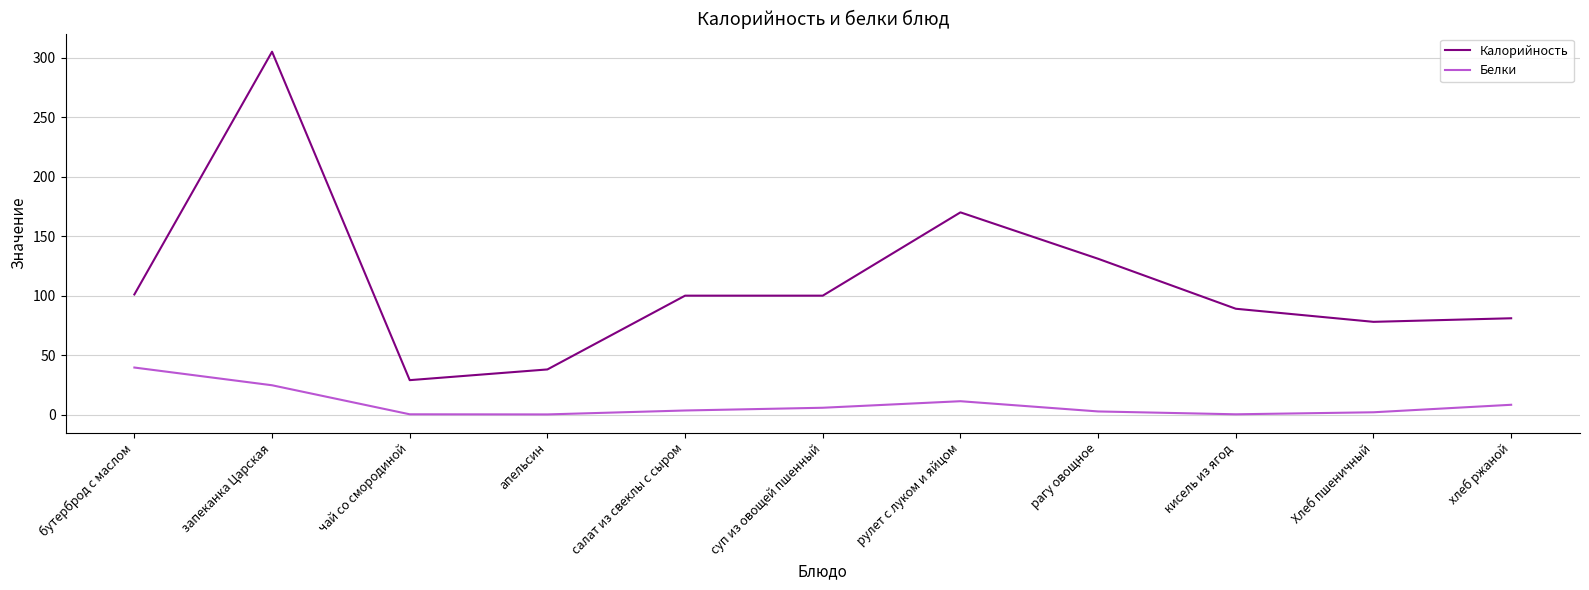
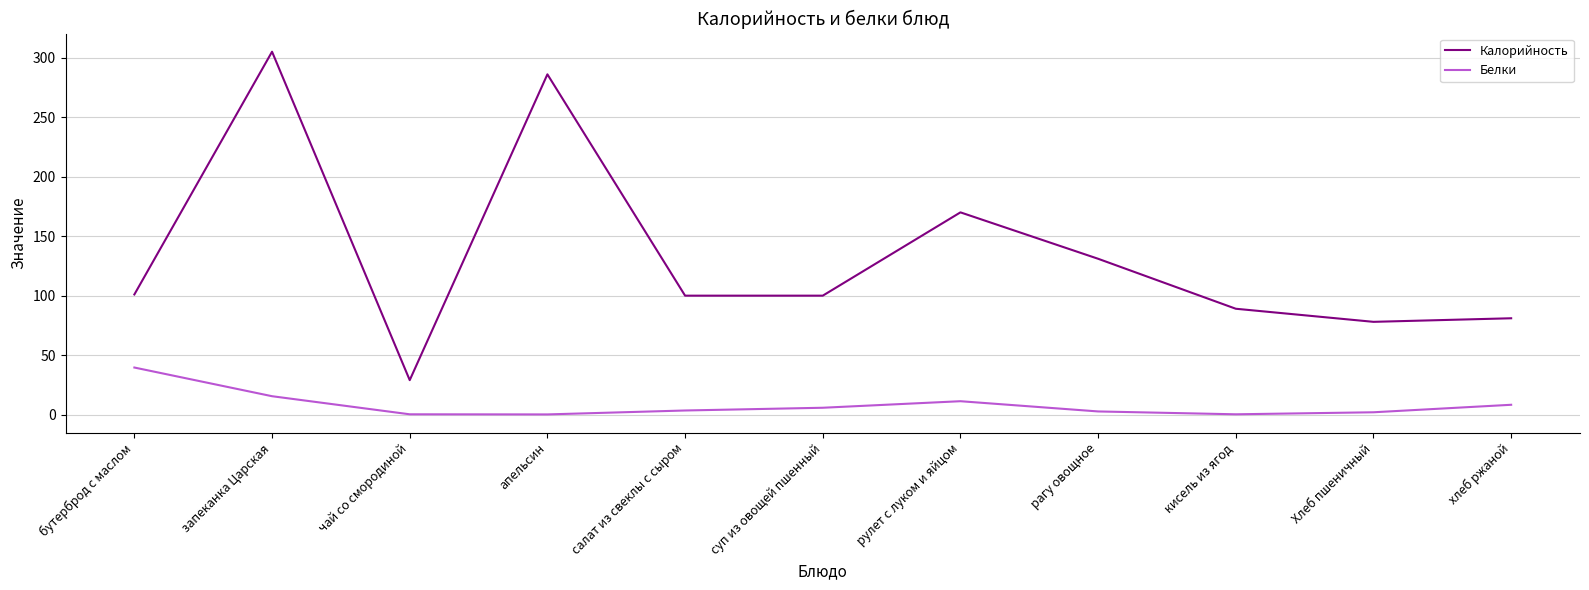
Белки, запеканка Царская: 25 -> 16
Калорийность, апельсин: 38 -> 286
